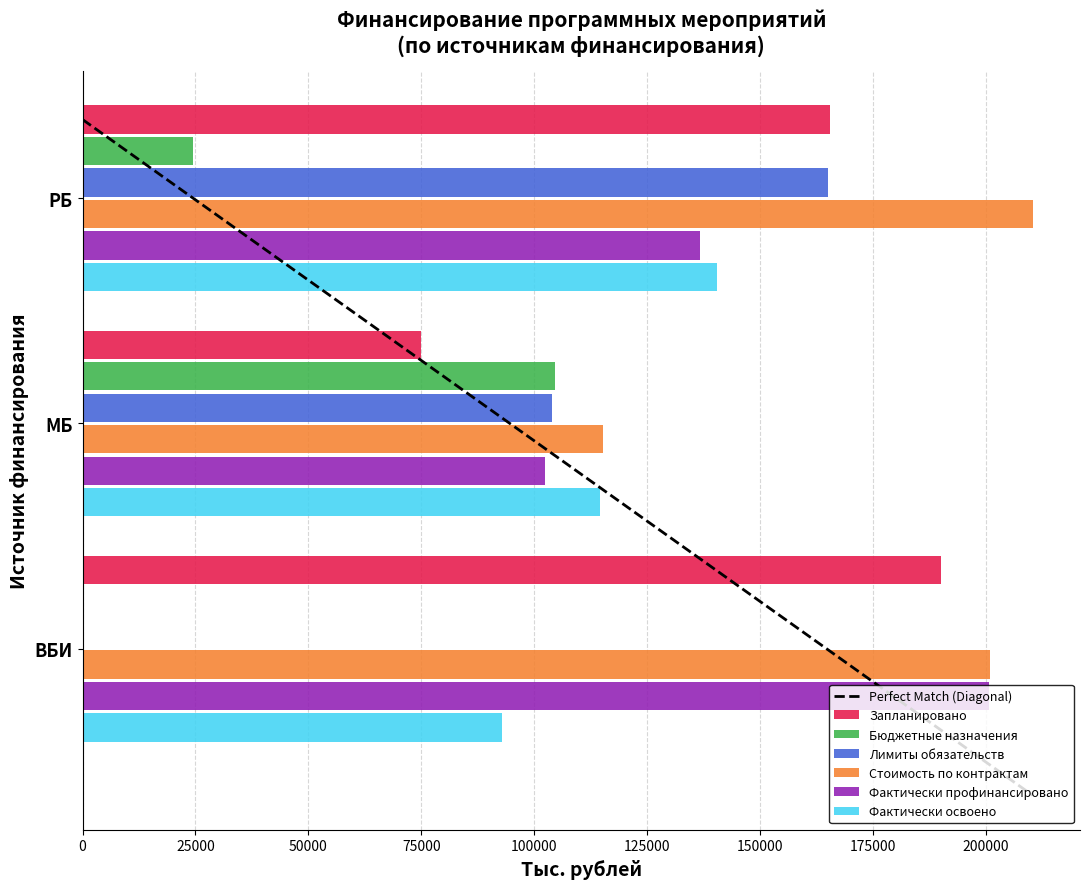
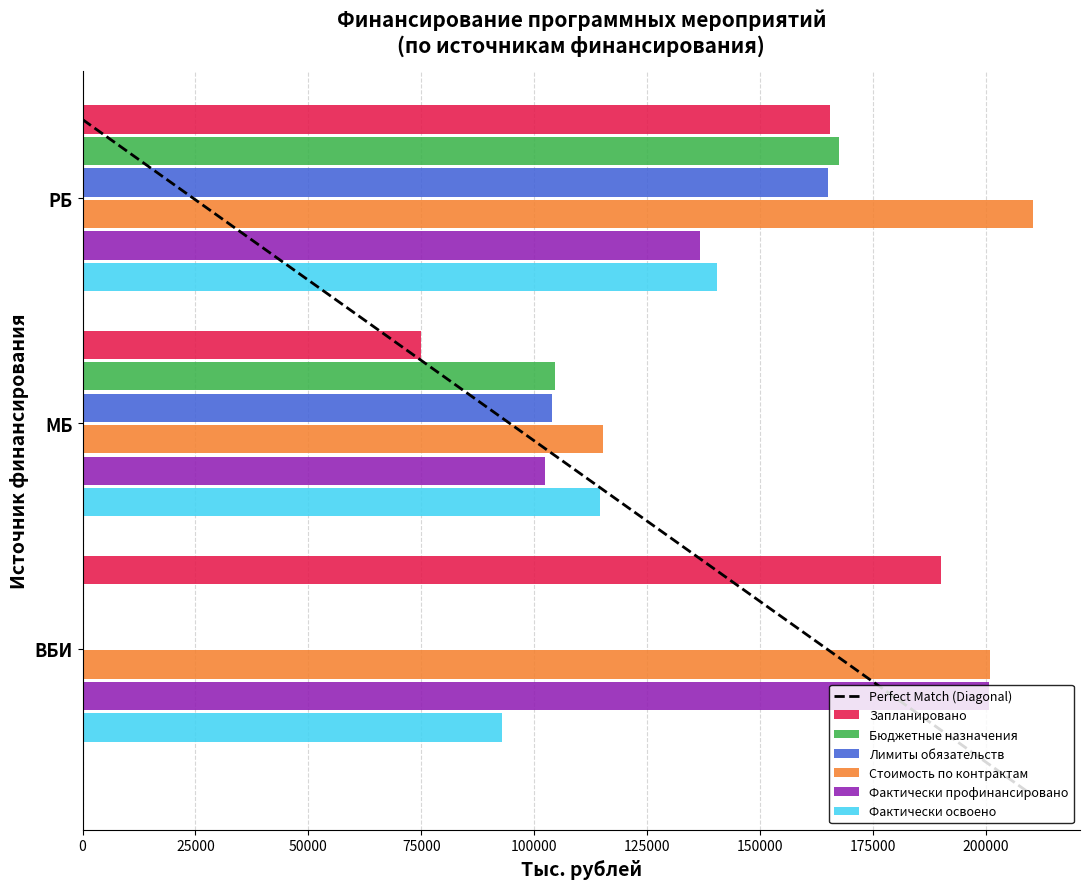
Бюджетные назначения, РБ: 25000 -> 167000
